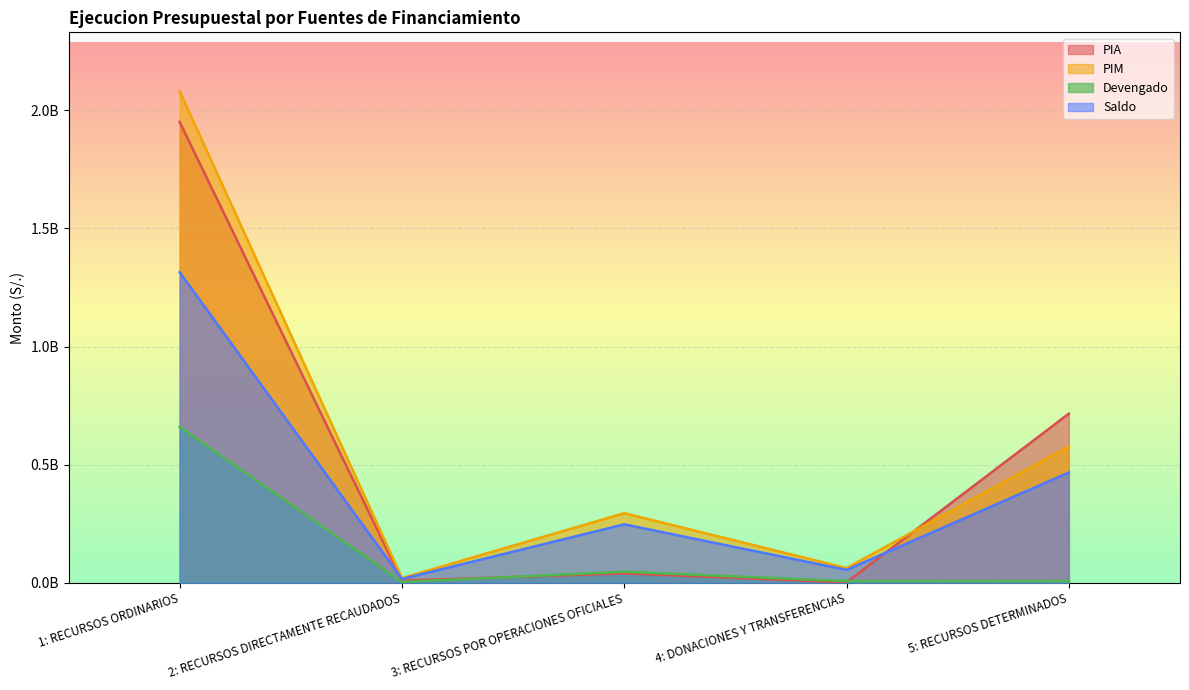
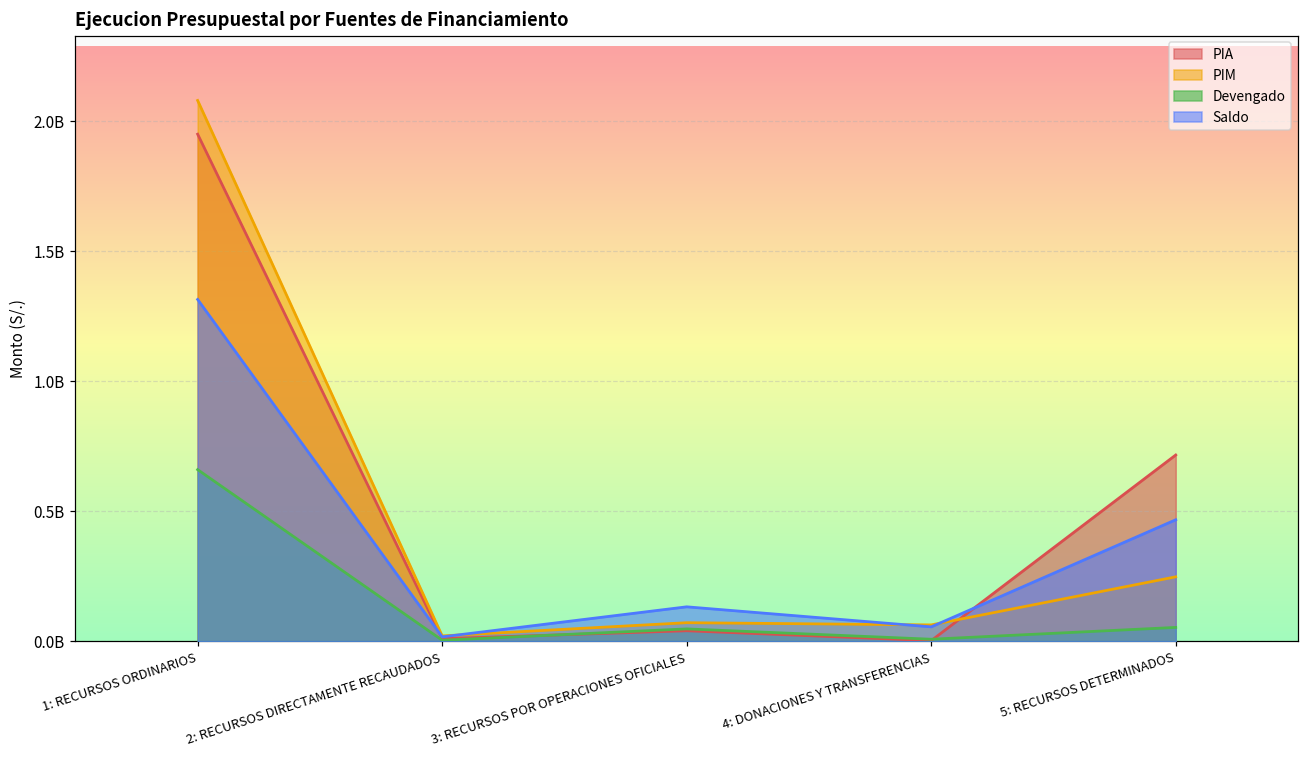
PIM, 3: RECURSOS POR OPERACIONES OFICIALES: 300000000 -> 70000000
Saldo, 3: RECURSOS POR OPERACIONES OFICIALES: 250000000 -> 130000000
PIM, 5: RECURSOS DETERMINADOS: 580000000 -> 250000000
Devengado, 5: RECURSOS DETERMINADOS: 10000000 -> 50000000
